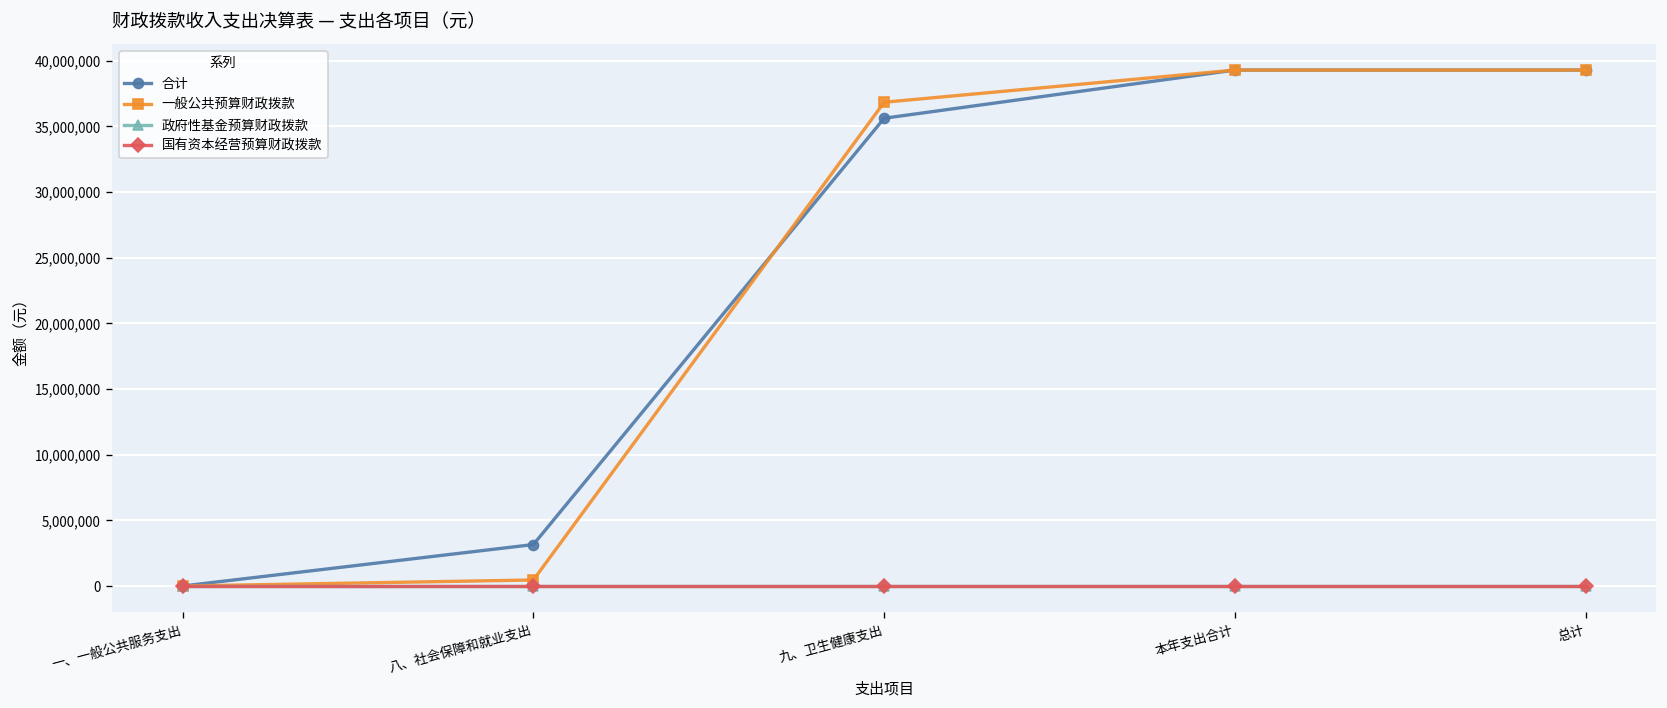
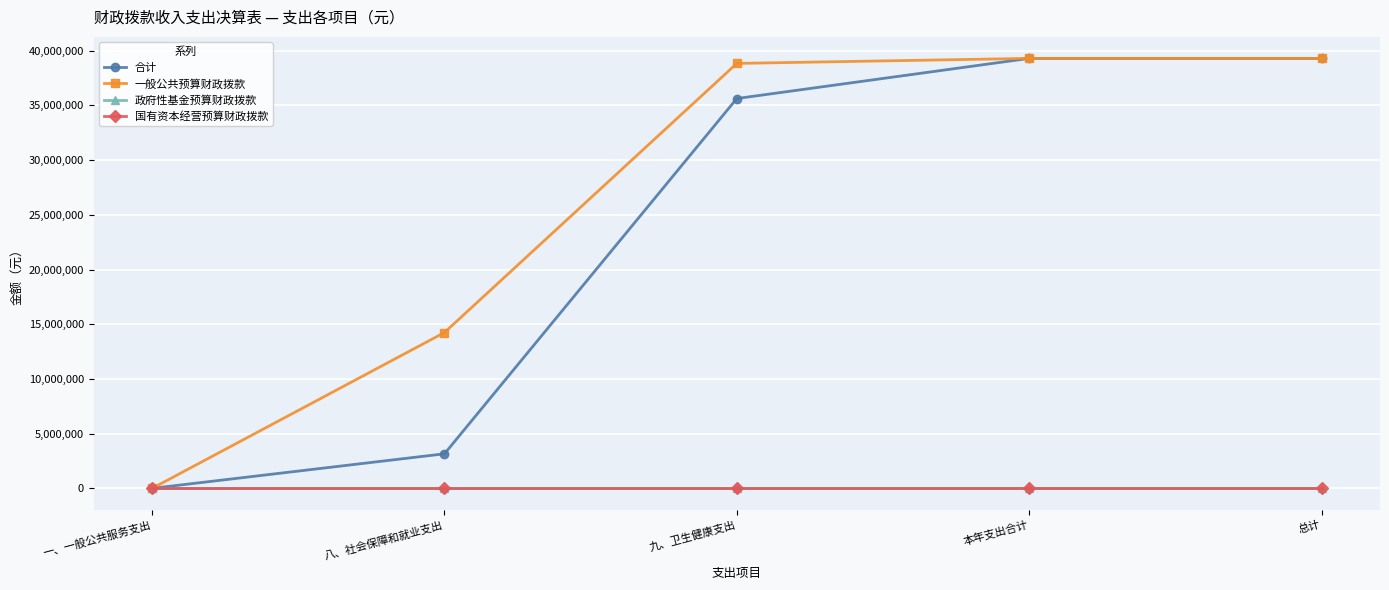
一般公共预算财政拨款, 八、社会保障和就业支出: 500,000 -> 14,200,000
一般公共预算财政拨款, 九、卫生健康支出: 36,800,000 -> 38,800,000
